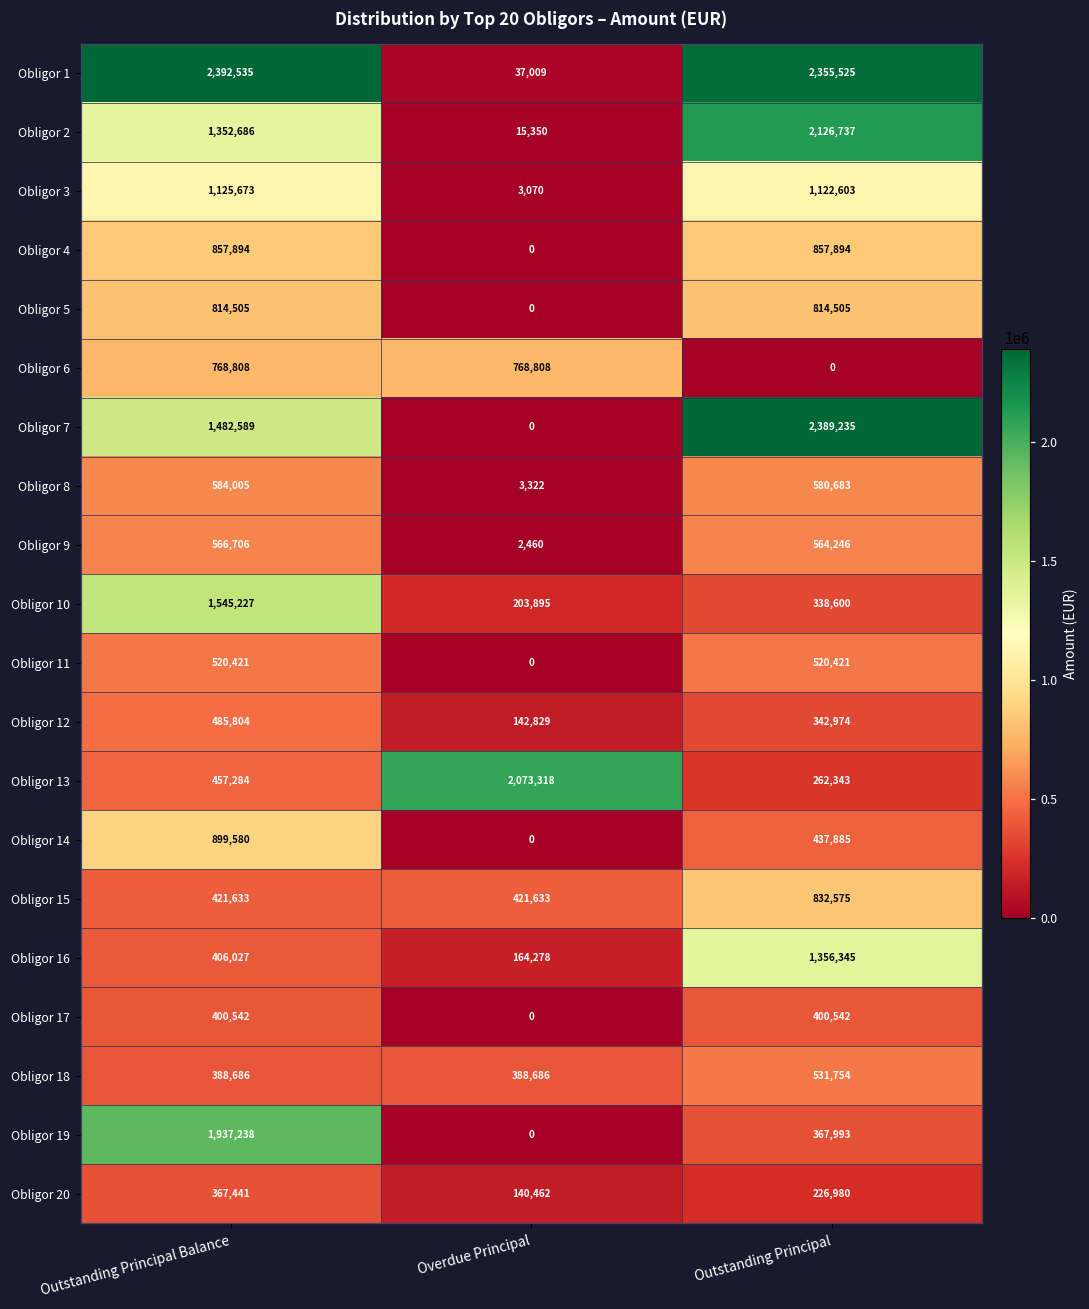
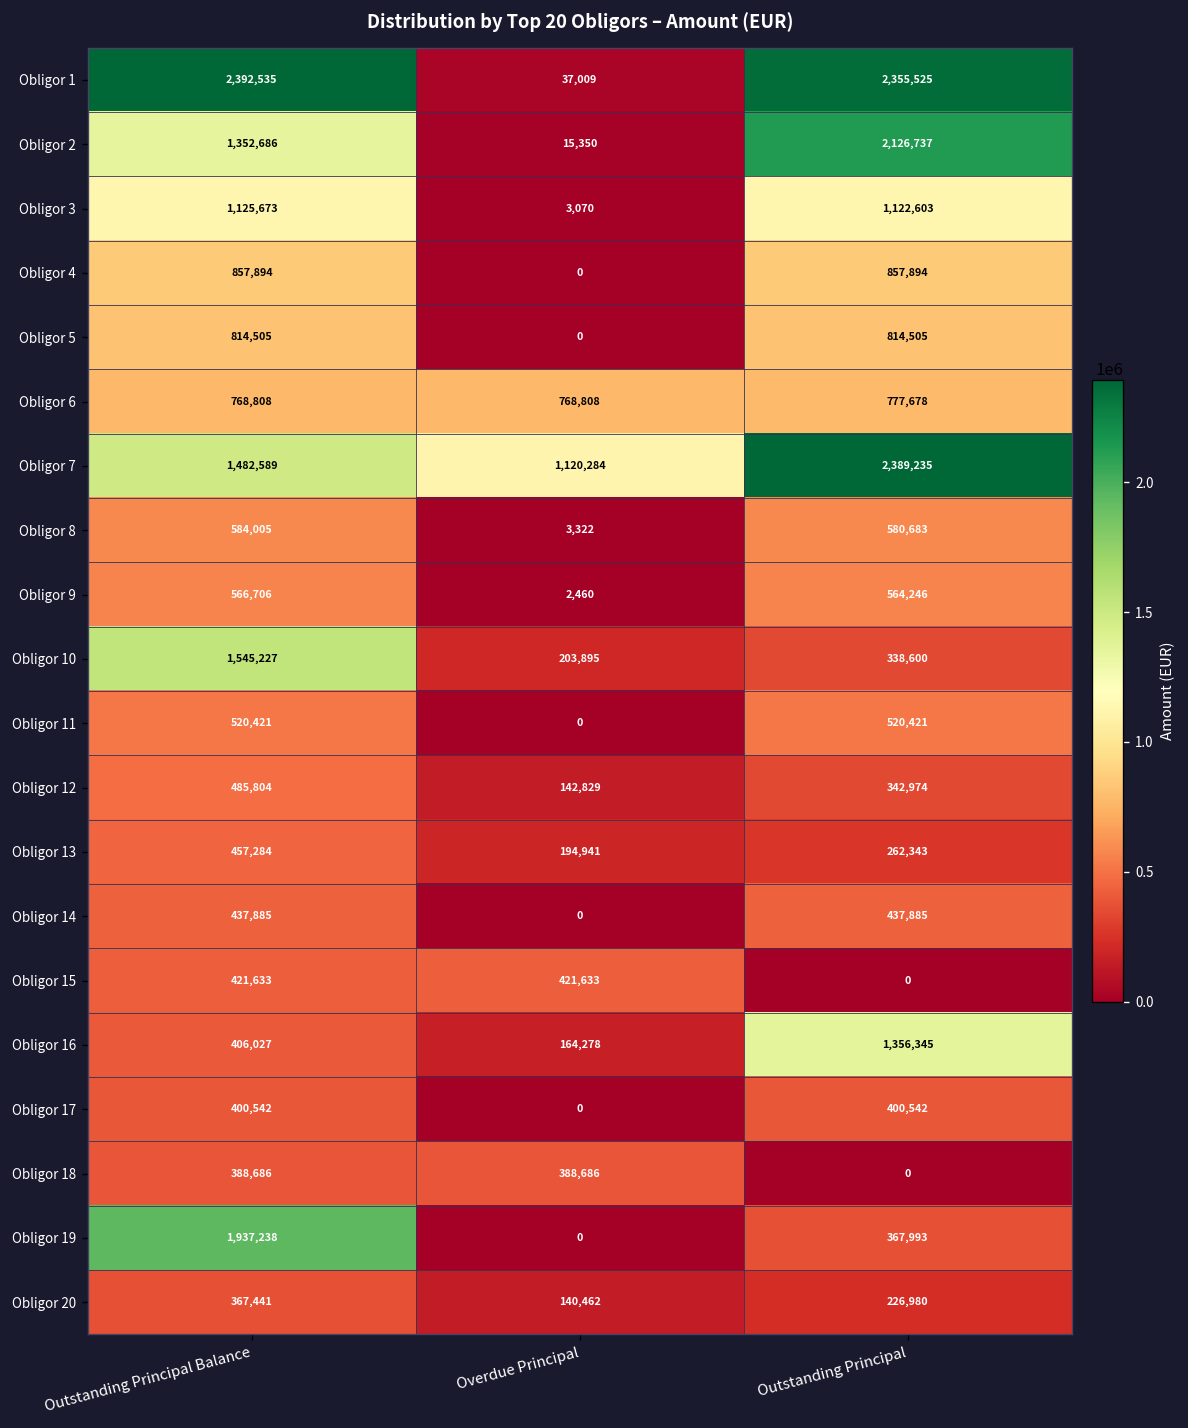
Obligor 6, Outstanding Principal: 0 -> 777,678
Obligor 7, Overdue Principal: 0 -> 1,120,284
Obligor 13, Overdue Principal: 2,073,318 -> 194,941
Obligor 14, Outstanding Principal Balance: 899,580 -> 437,885
Obligor 15, Outstanding Principal: 832,575 -> 0
Obligor 18, Outstanding Principal: 531,754 -> 0
